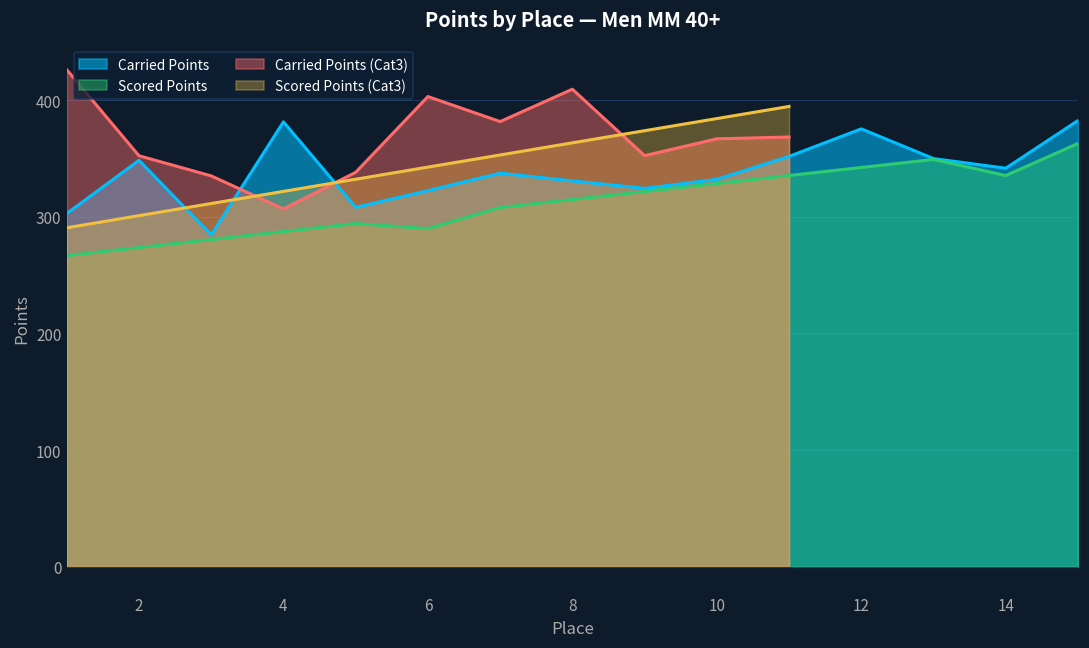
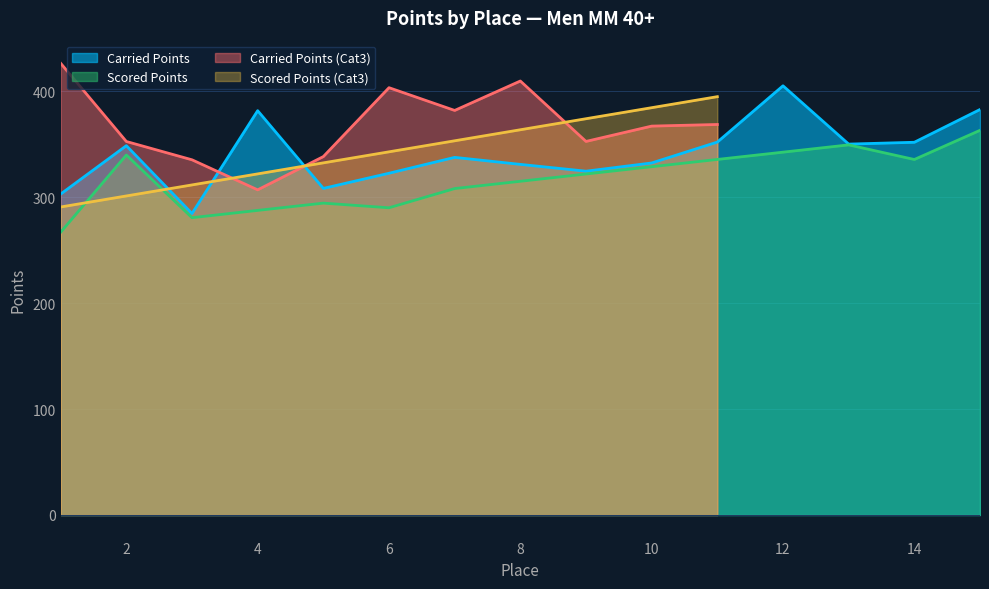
Scored Points, 2: 274 -> 340
Carried Points, 12: 376 -> 405
Carried Points, 14: 342 -> 352
